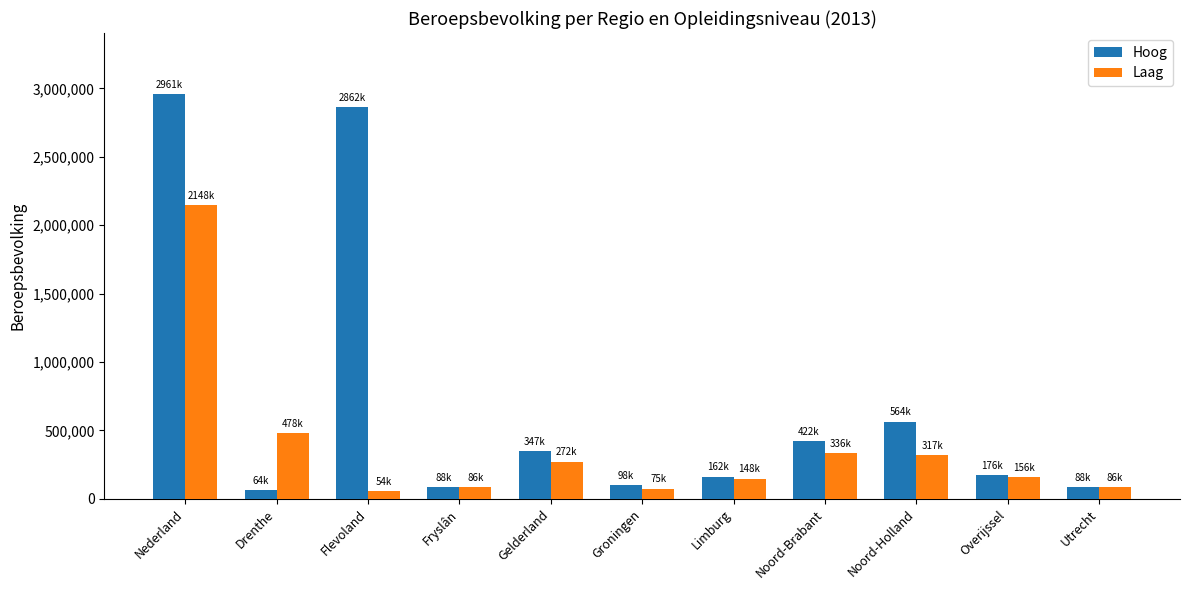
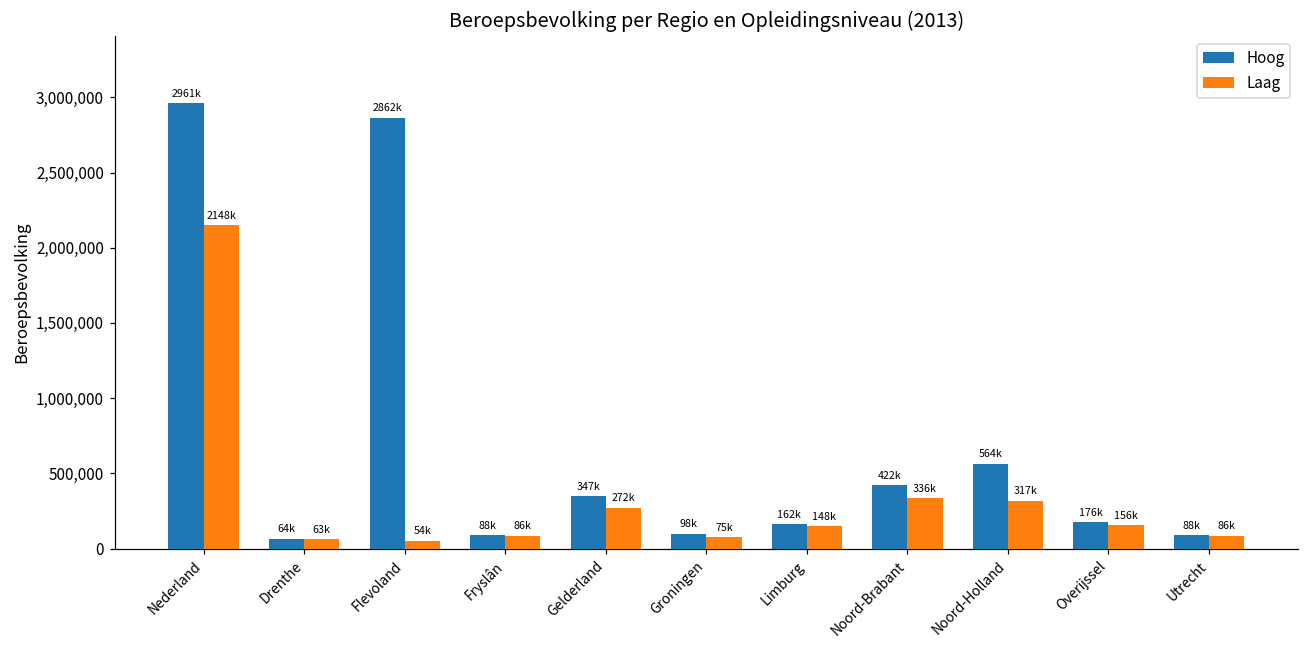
Laag, Drenthe: 478k -> 63k
